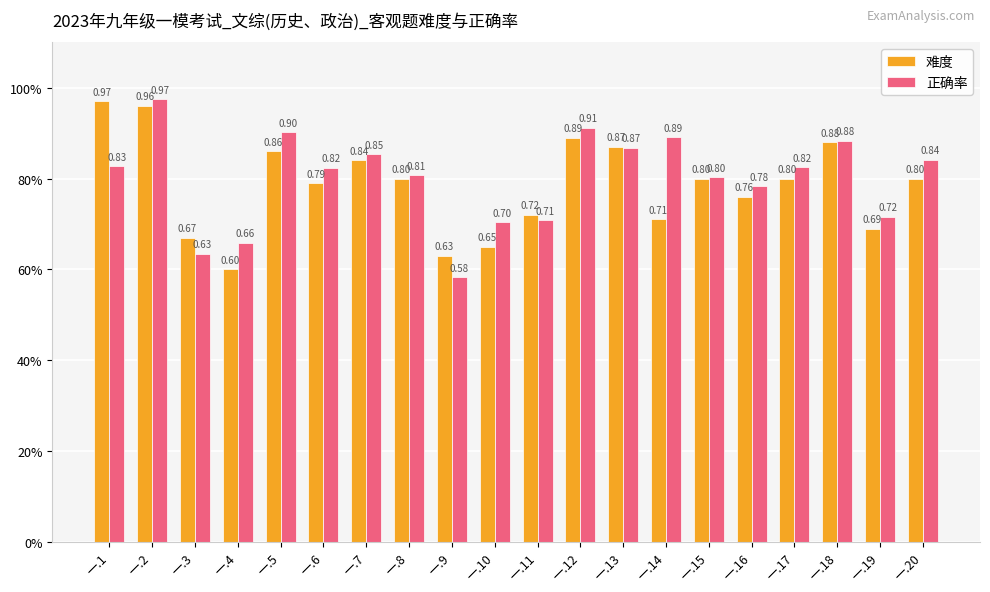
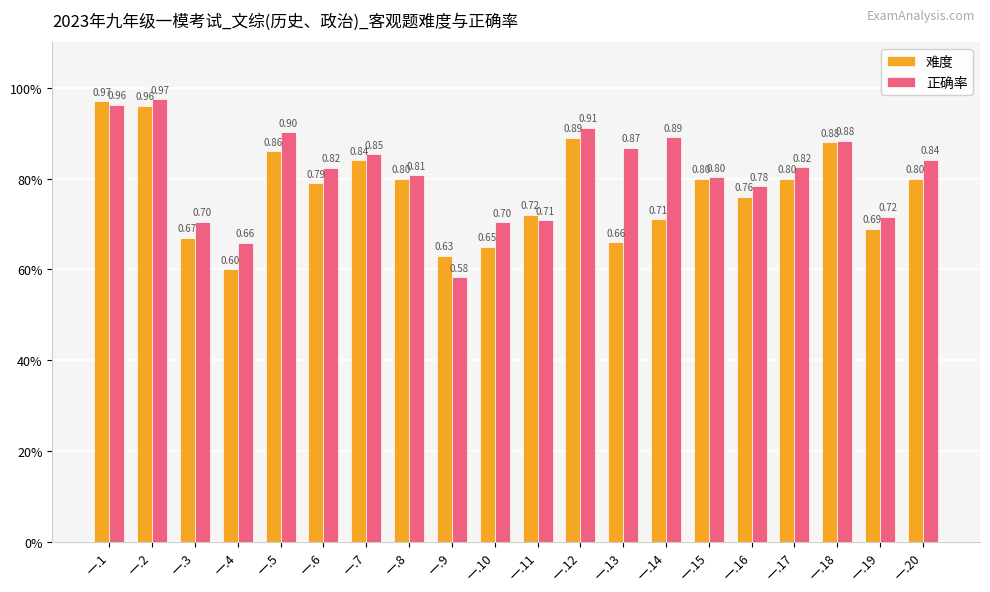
正确率, 一.1: 0.83 -> 0.96
正确率, 一.3: 0.63 -> 0.70
难度, 一.13: 0.87 -> 0.66
